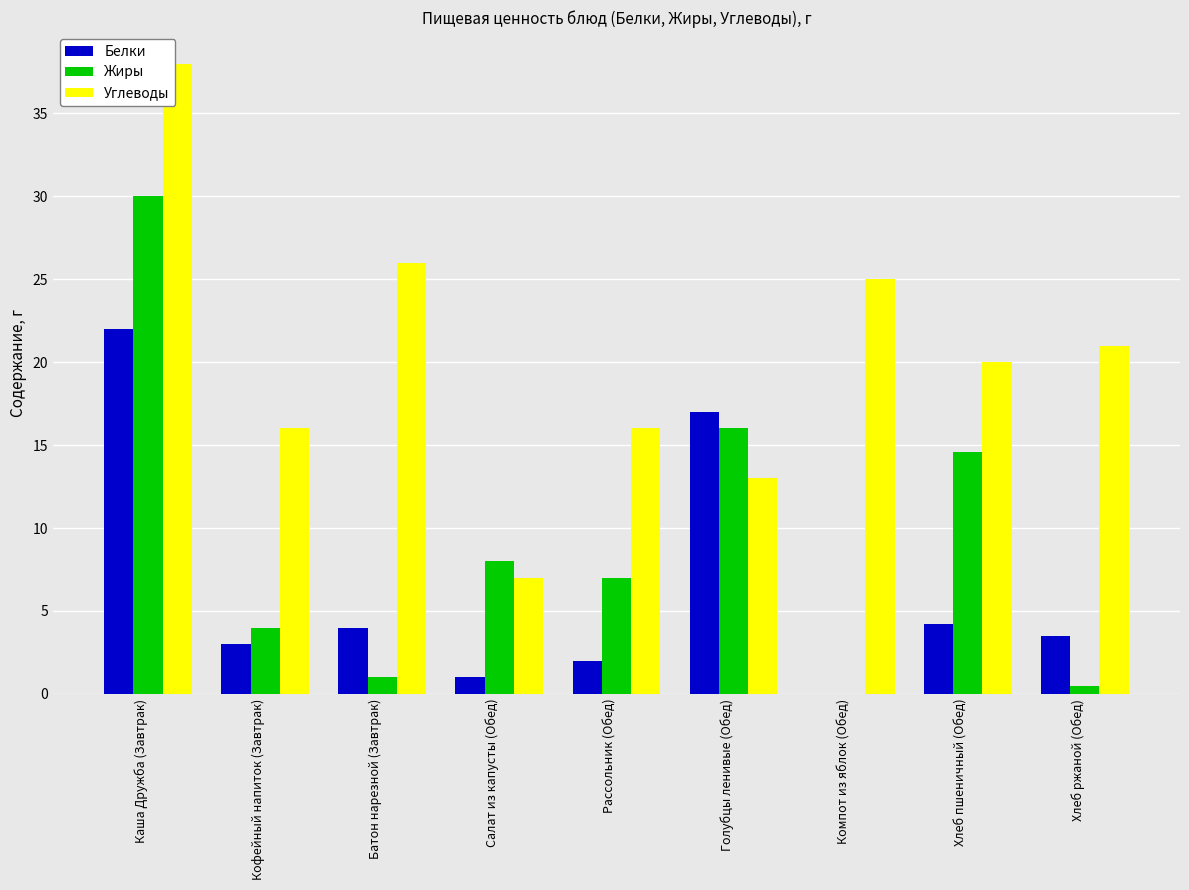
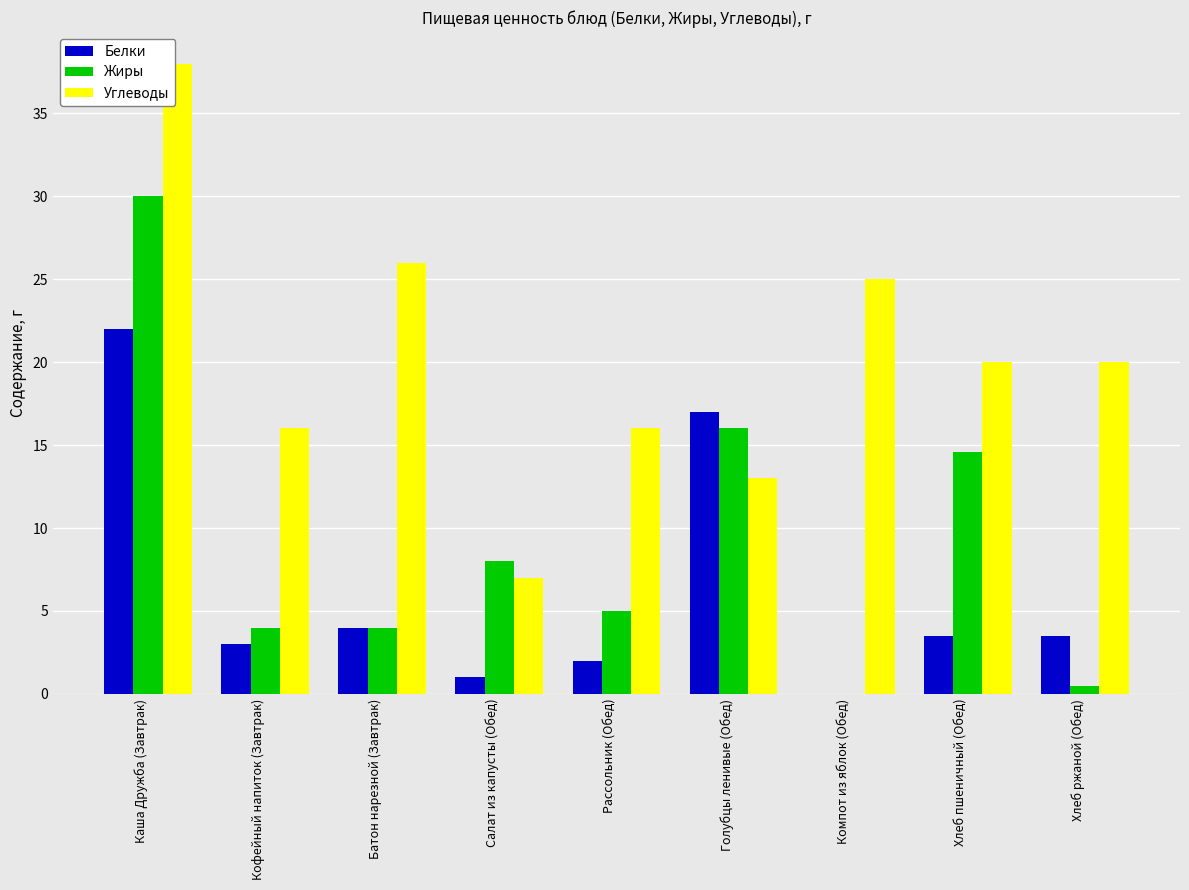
Жиры, Батон нарезной (Завтрак): 1 -> 4
Жиры, Рассольник (Обед): 7 -> 5
Белки, Хлеб пшеничный (Обед): 4.2 -> 3.5
Углеводы, Хлеб ржаной (Обед): 21 -> 20
